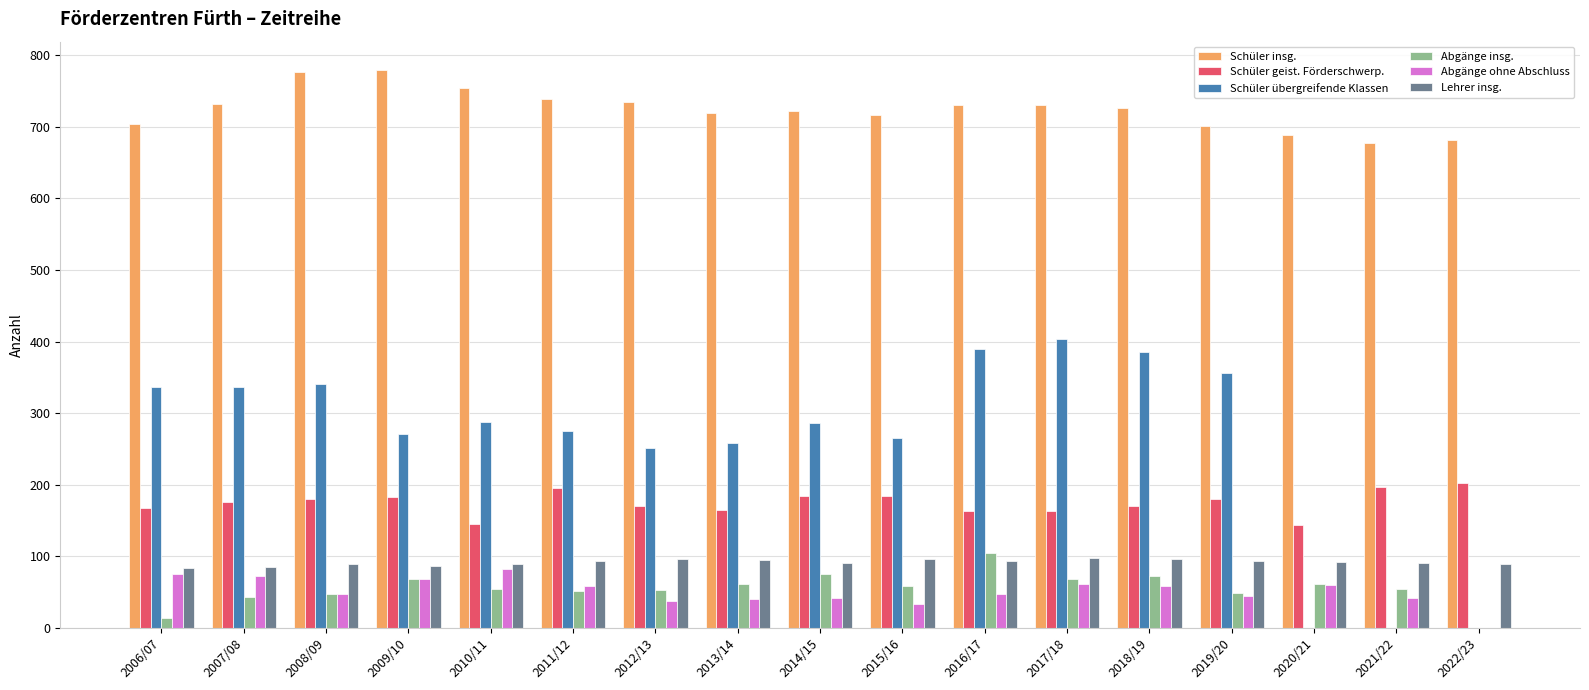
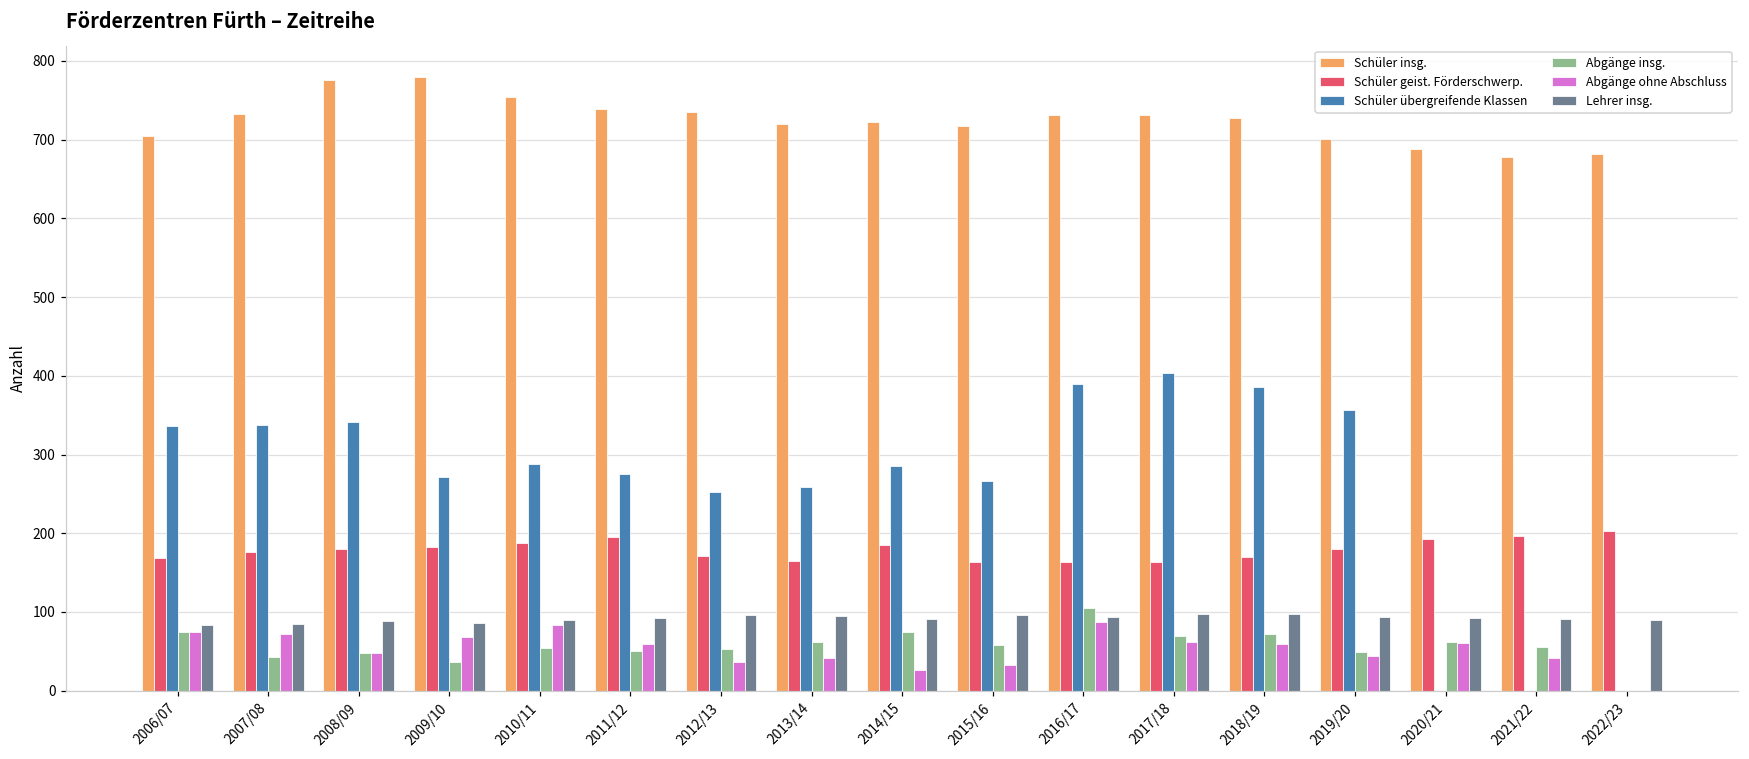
Abgänge insg., 2006/07: 10 -> 80
Abgänge insg., 2009/10: 70 -> 40
Schüler geist. Förderschwerp., 2010/11: 150 -> 190
Abgänge ohne Abschluss, 2014/15: 40 -> 30
Schüler geist. Förderschwerp., 2015/16: 180 -> 160
Abgänge ohne Abschluss, 2016/17: 50 -> 90
Schüler geist. Förderschwerp., 2020/21: 140 -> 190
